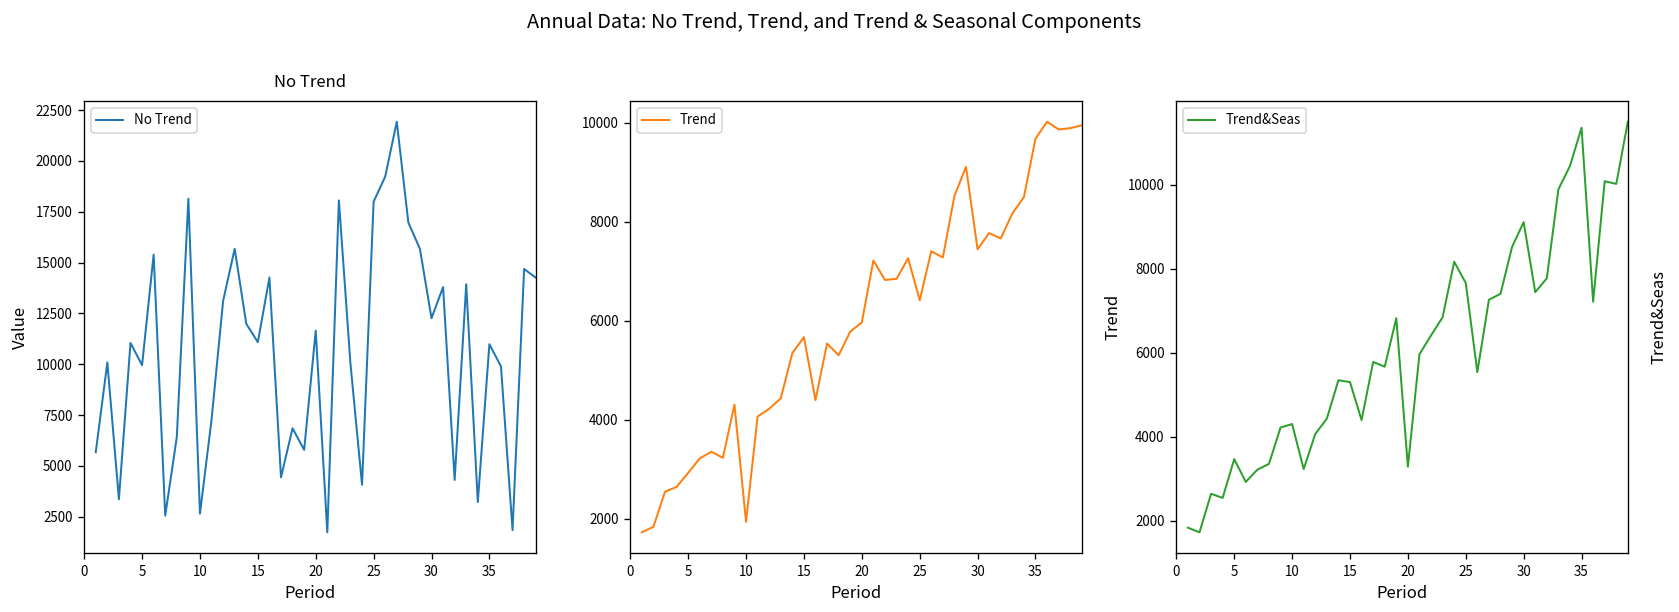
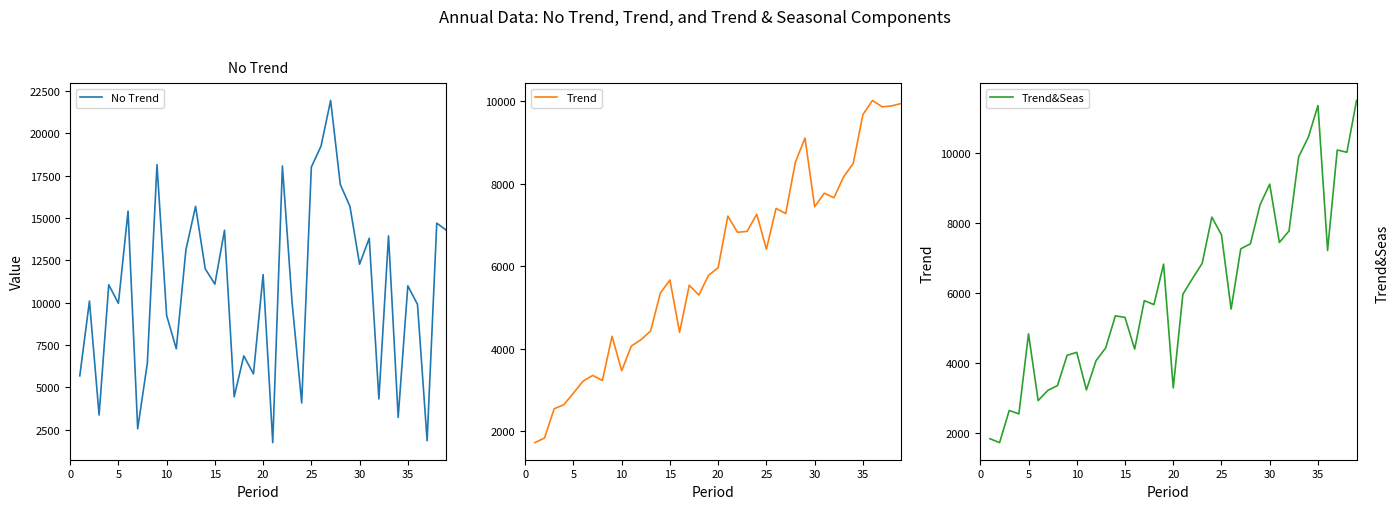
No Trend, 10: 2600 -> 9200
Trend, 10: 1900 -> 3500
Trend&Seas, 5: 3500 -> 4800
